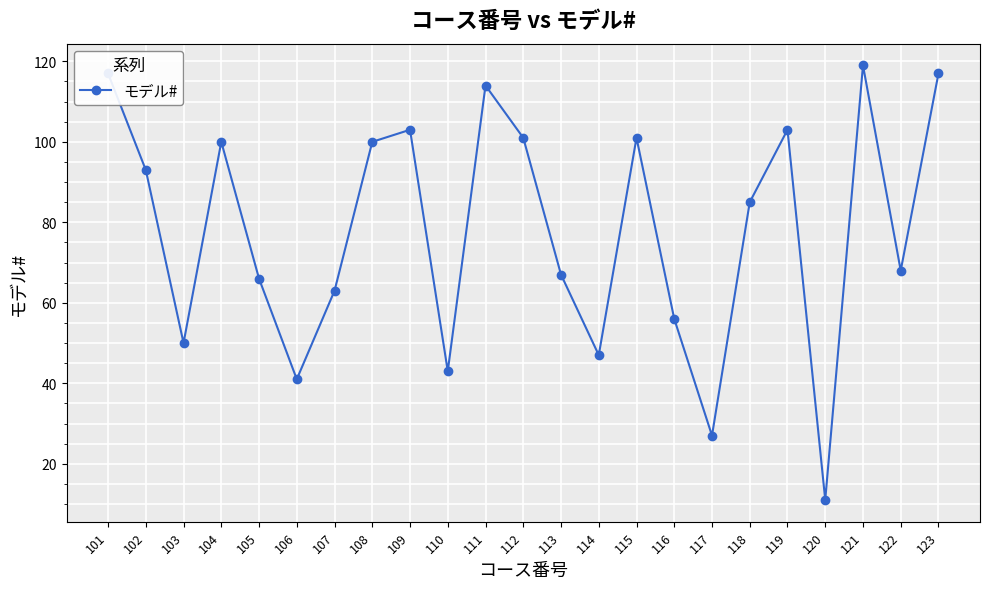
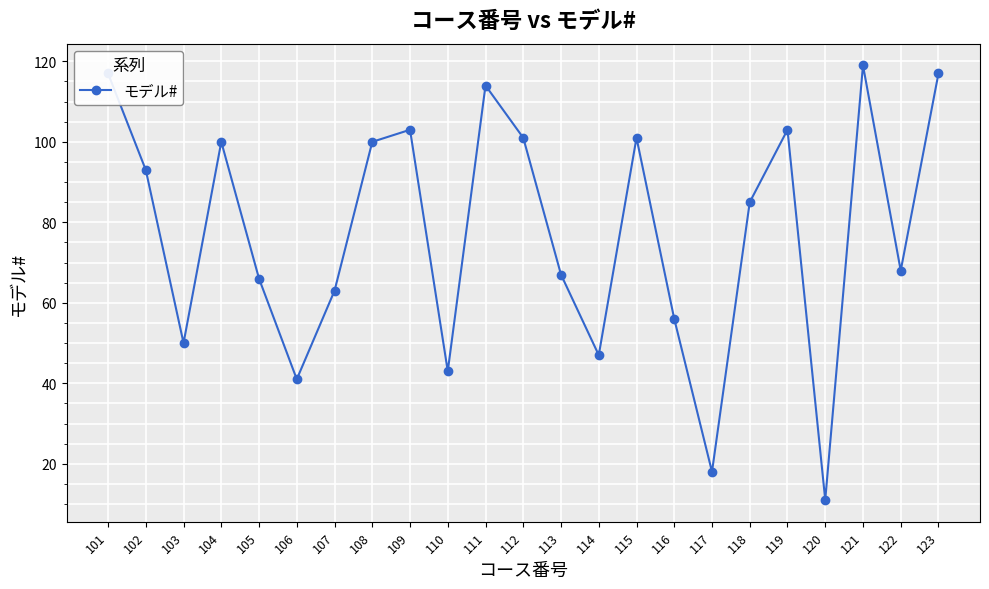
117: 27 -> 18
